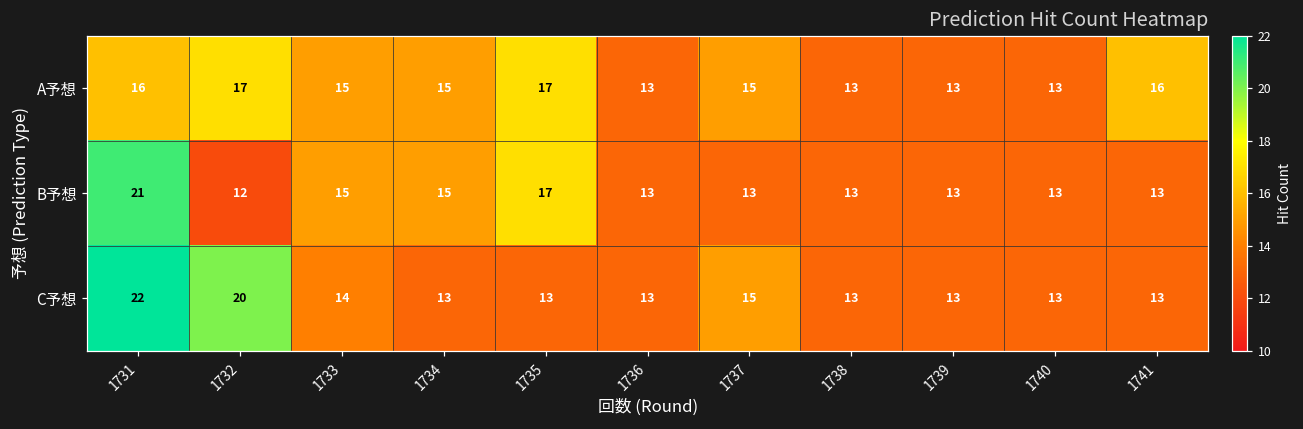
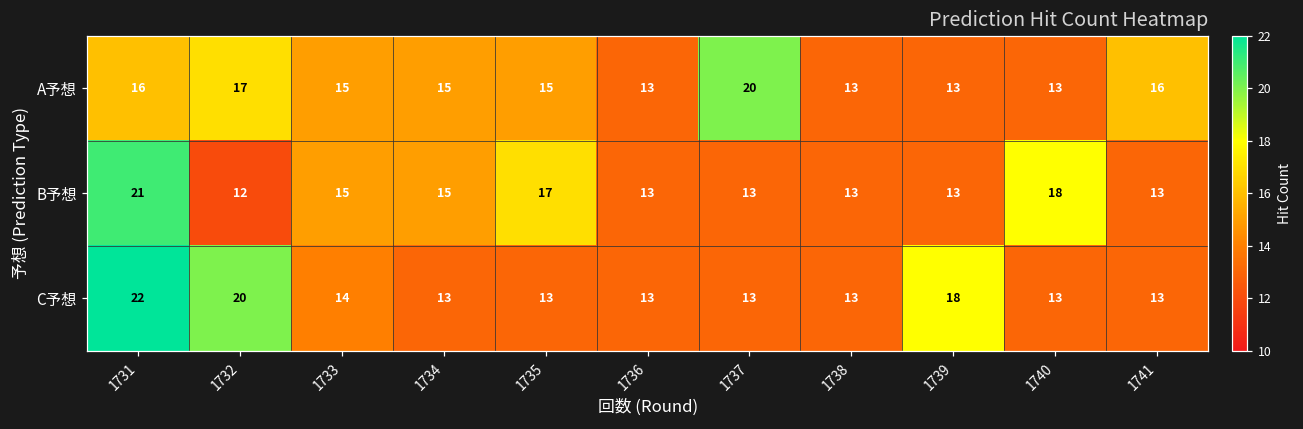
A予想, 1735: 17 -> 15
A予想, 1737: 15 -> 20
B予想, 1740: 13 -> 18
C予想, 1737: 15 -> 13
C予想, 1739: 13 -> 18
